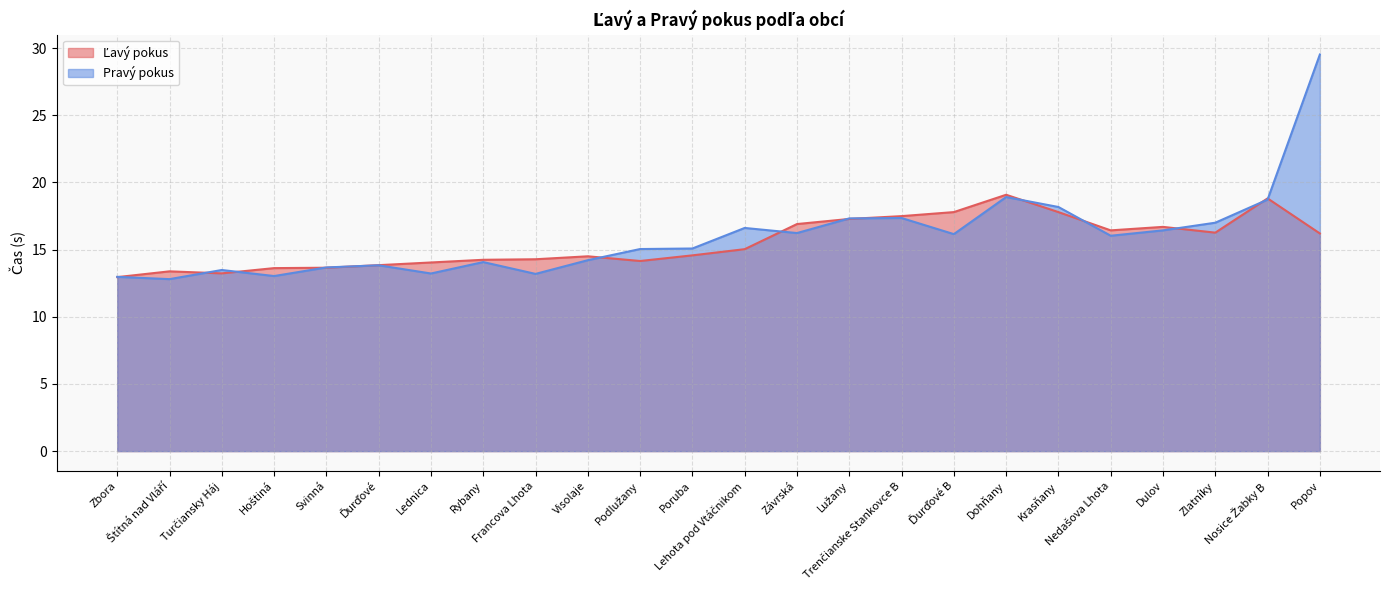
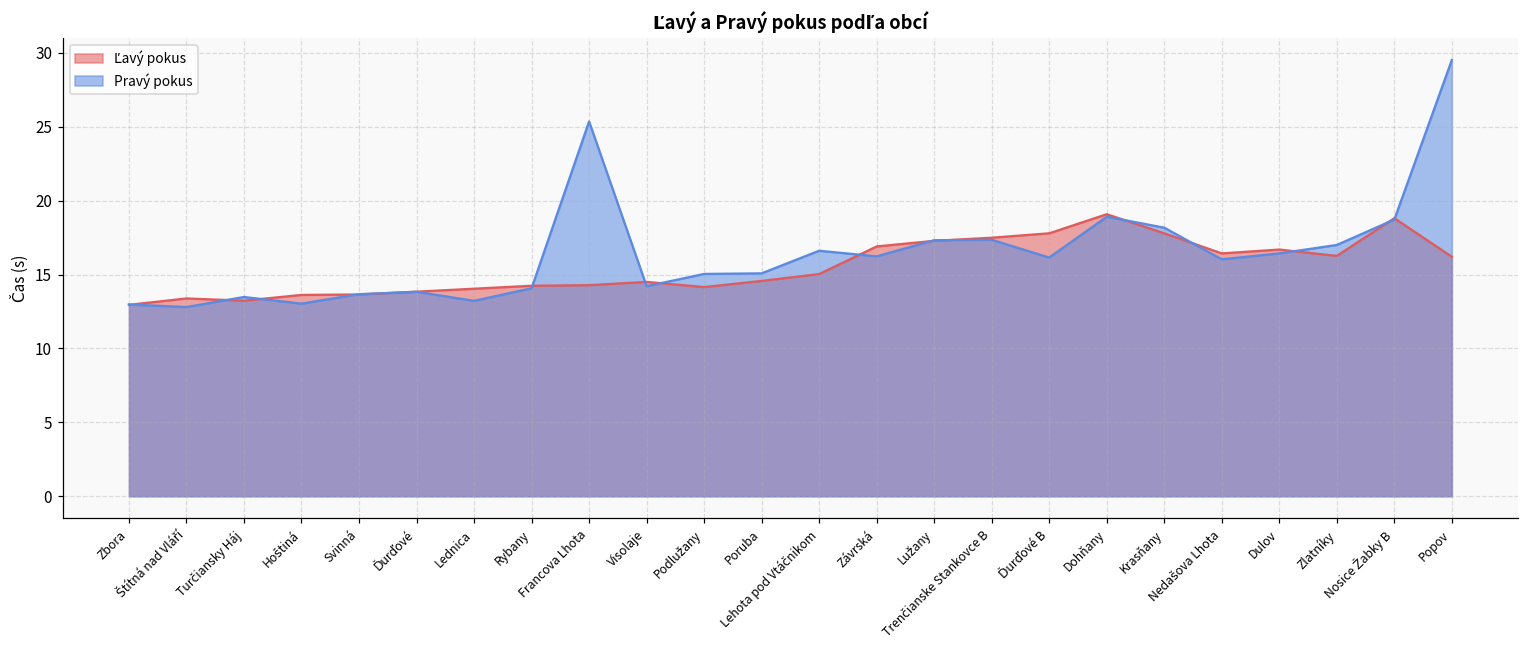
Pravý pokus, Francova Lhota: 13.2 -> 25.4
